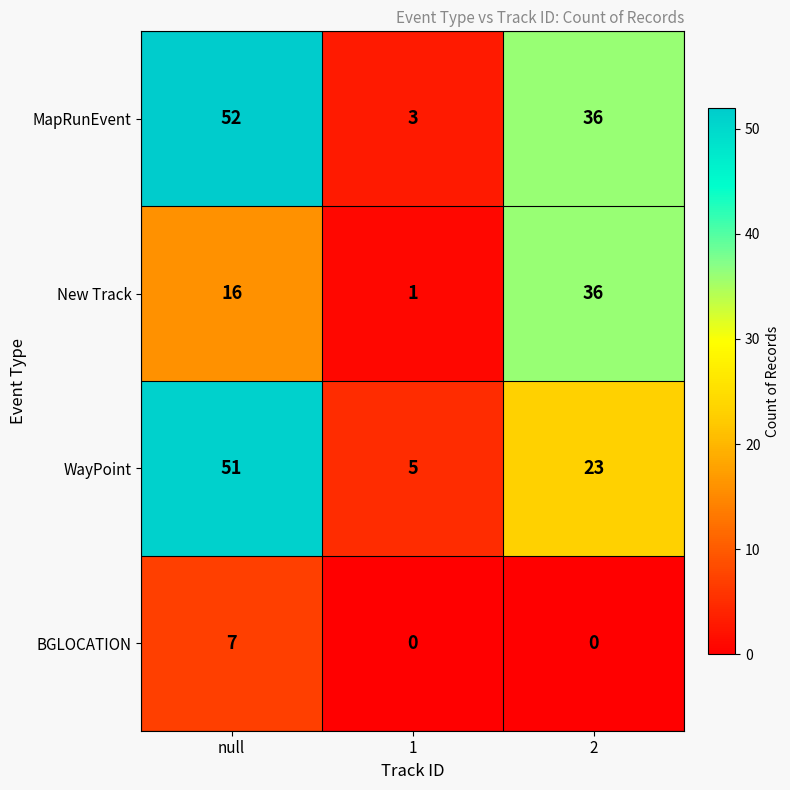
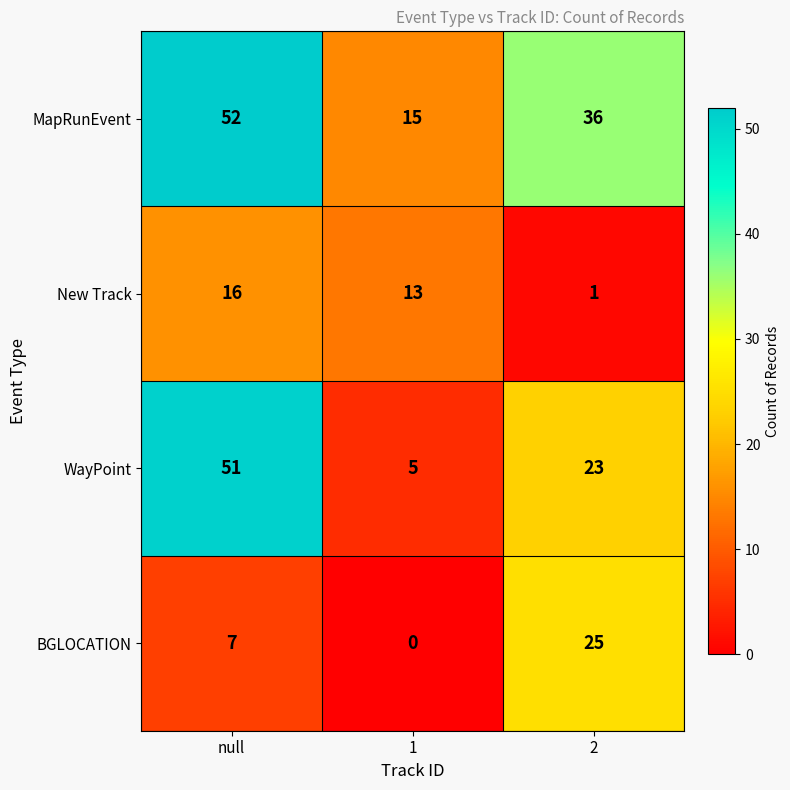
MapRunEvent, 1: 3 -> 15
New Track, 1: 1 -> 13
New Track, 2: 36 -> 1
BGLOCATION, 2: 0 -> 25
